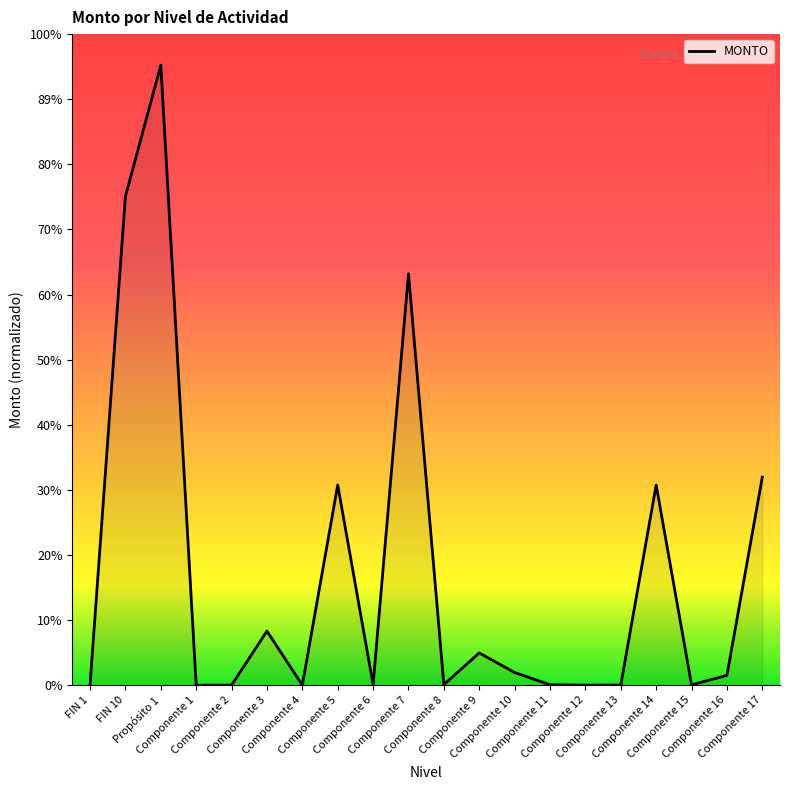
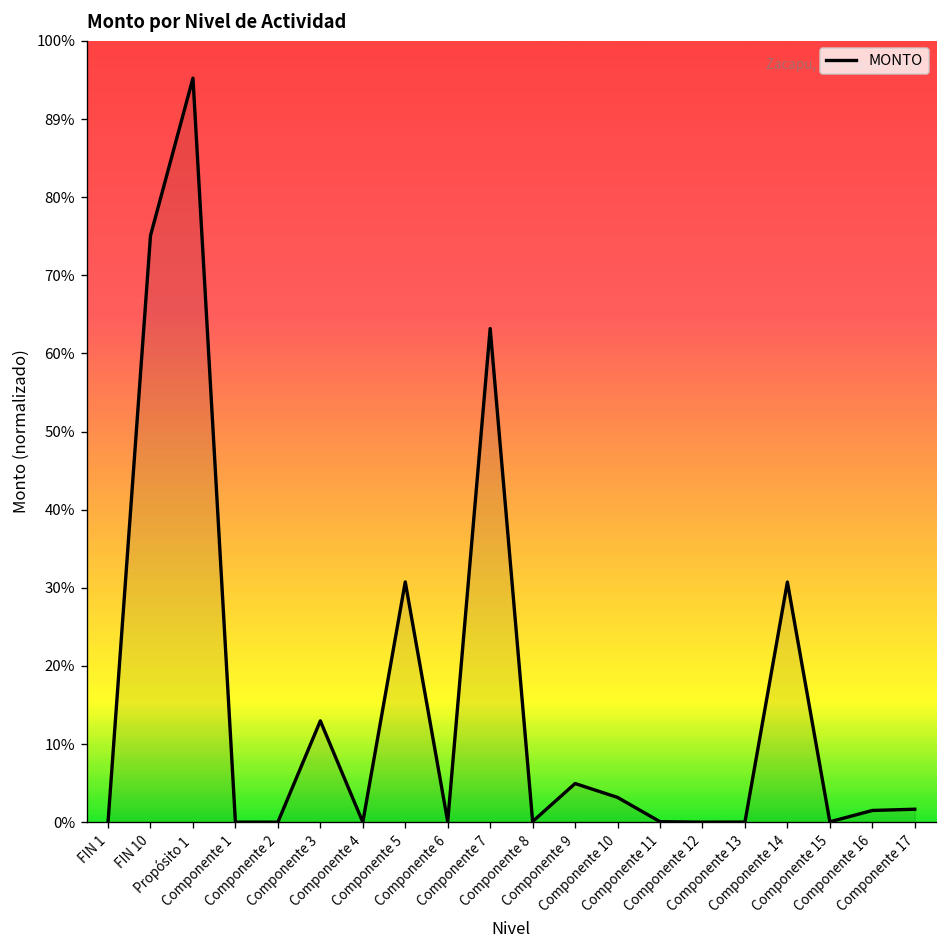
Componente 3: 8% -> 13%
Componente 10: 2% -> 3%
Componente 17: 32% -> 2%
